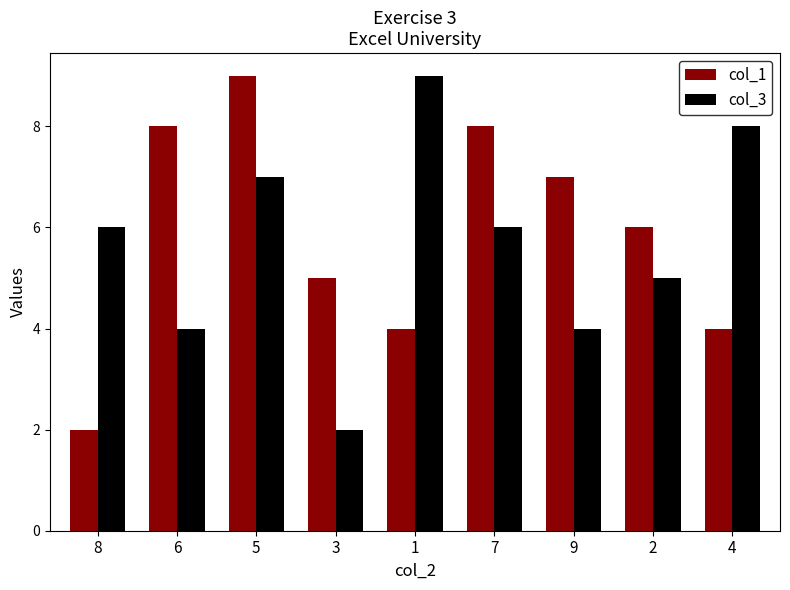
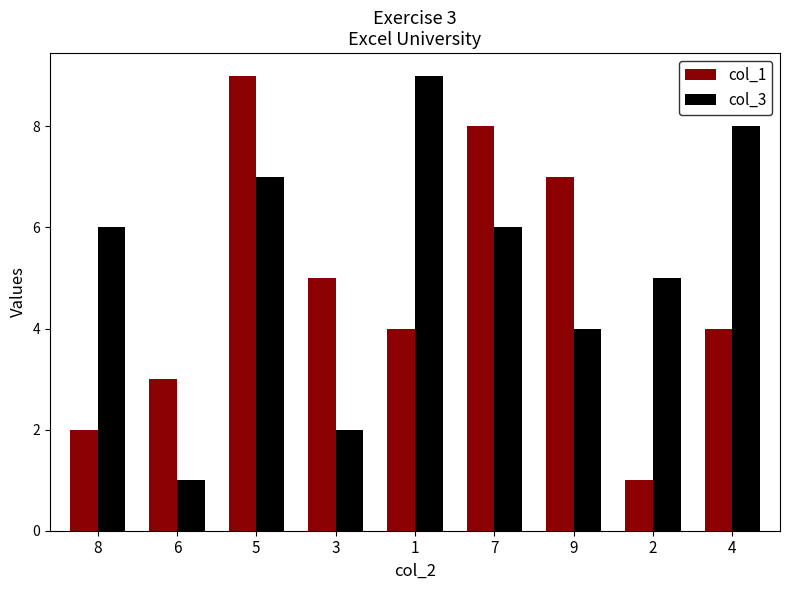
col_1, 6: 8 -> 3
col_3, 6: 4 -> 1
col_1, 2: 6 -> 1
